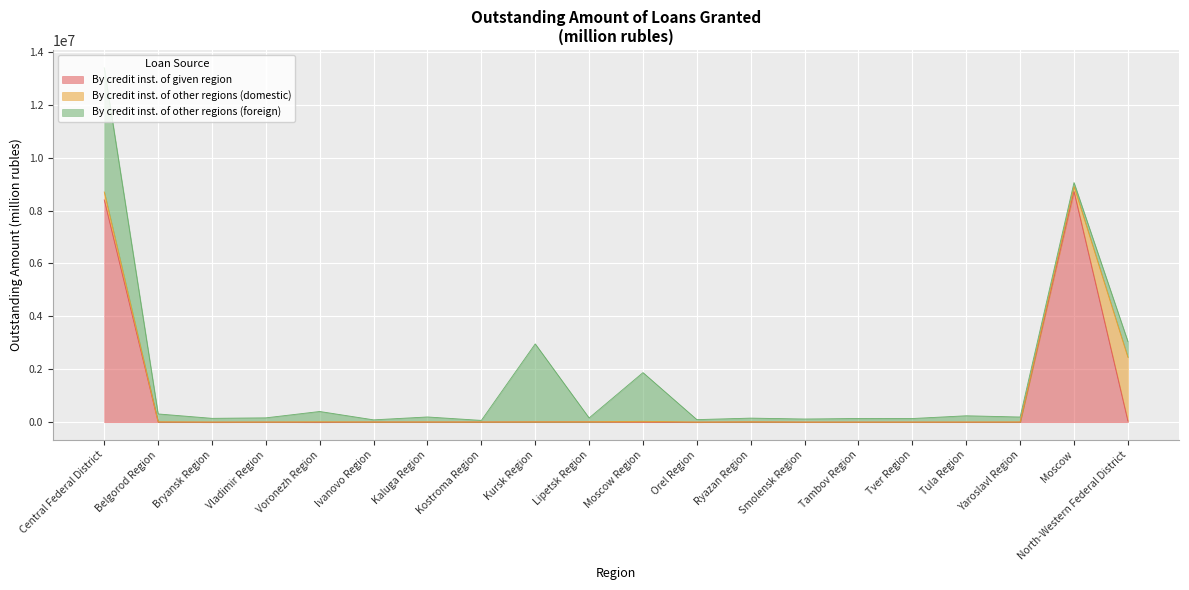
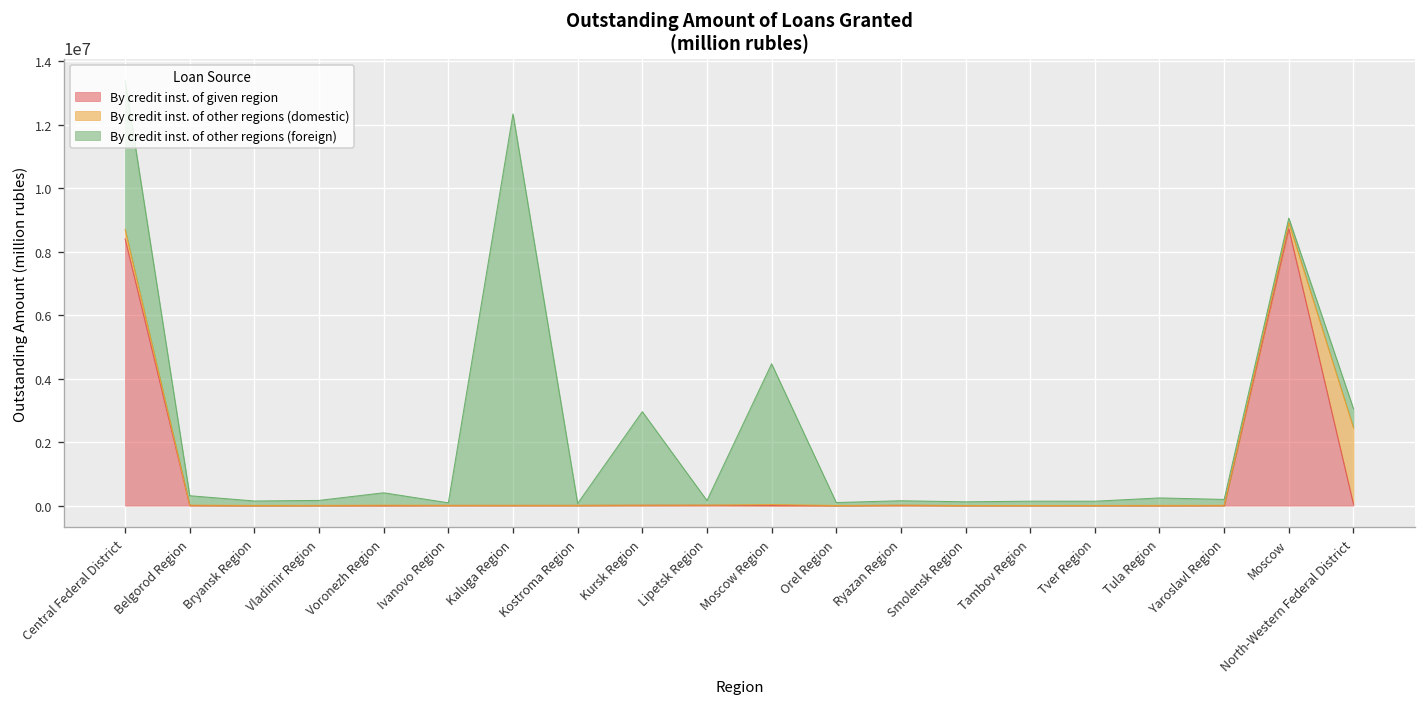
By credit inst. of other regions (foreign), Kaluga Region: 200000 -> 12300000
By credit inst. of other regions (foreign), Moscow Region: 1800000 -> 4400000
